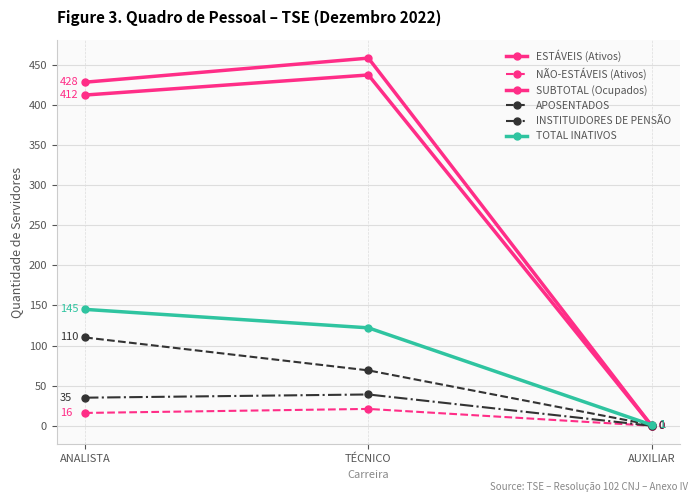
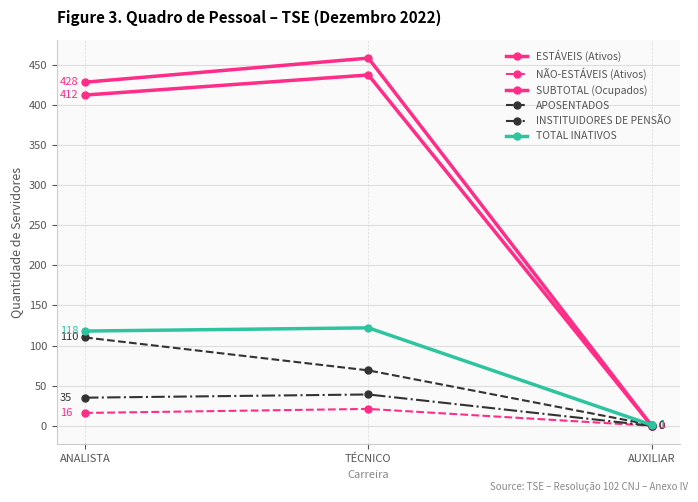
TOTAL INATIVOS, ANALISTA: 145 -> 118
